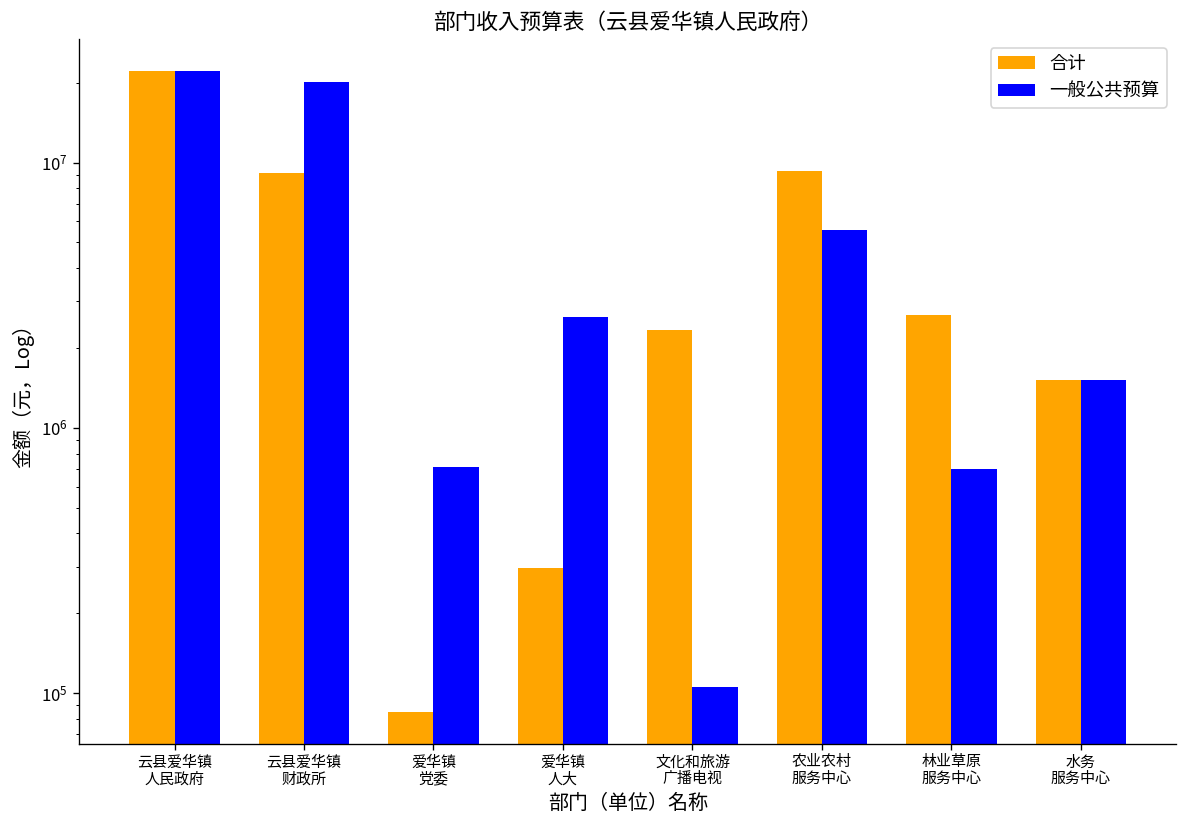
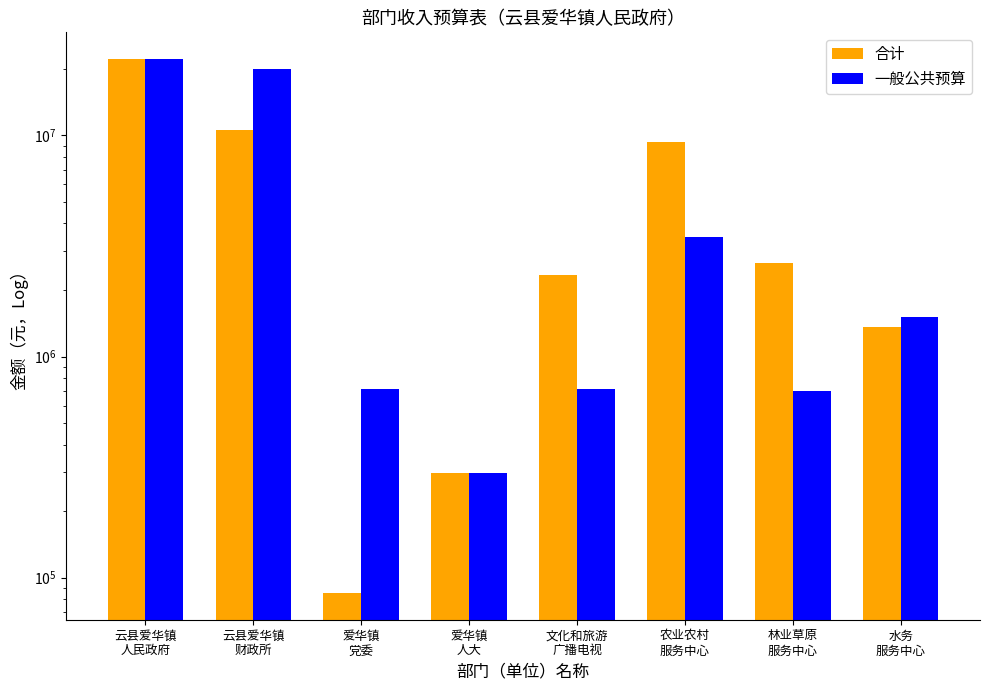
合计, 云县爱华镇 财政所: 9100000 -> 11000000
一般公共预算, 爱华镇 人大: 2600000 -> 300000
一般公共预算, 文化和旅游 广播电视: 110000 -> 710000
一般公共预算, 农业农村 服务中心: 5600000 -> 3500000
合计, 水务 服务中心: 1500000 -> 1400000
